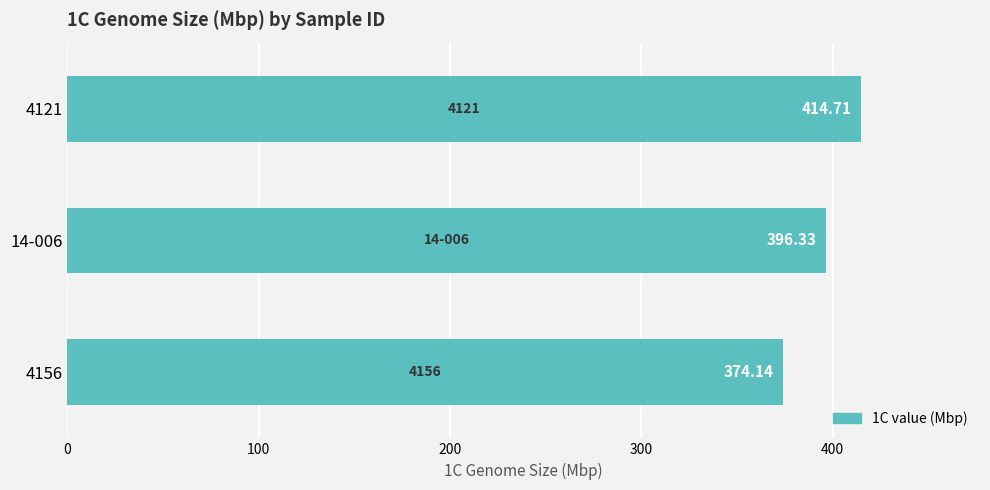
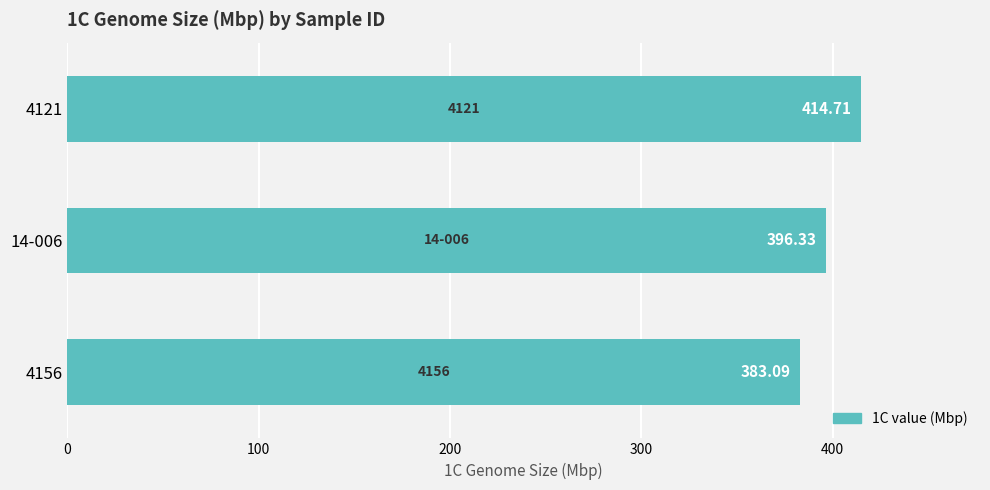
4156: 374.14 -> 383.09
